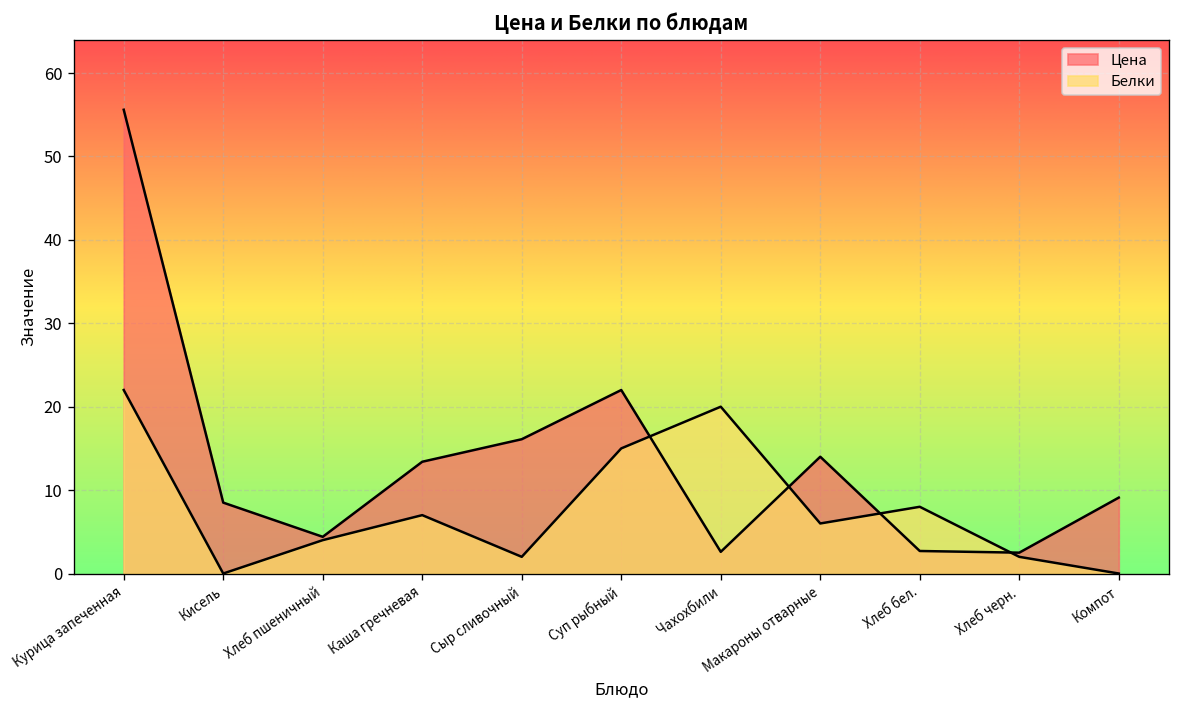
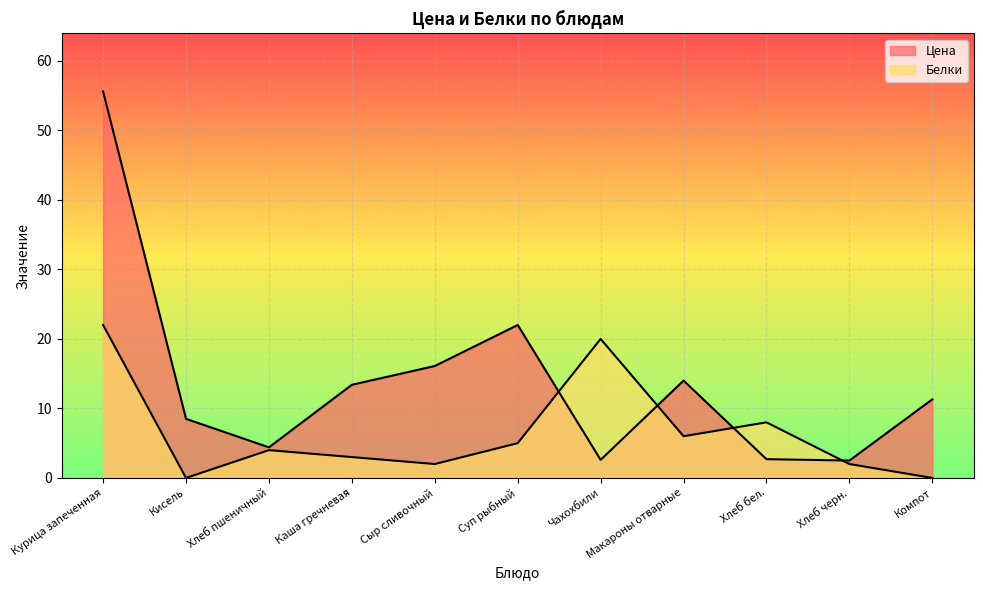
Белки, Каша гречневая: 7 -> 3
Белки, Суп рыбный: 15 -> 5
Цена, Компот: 9 -> 11
